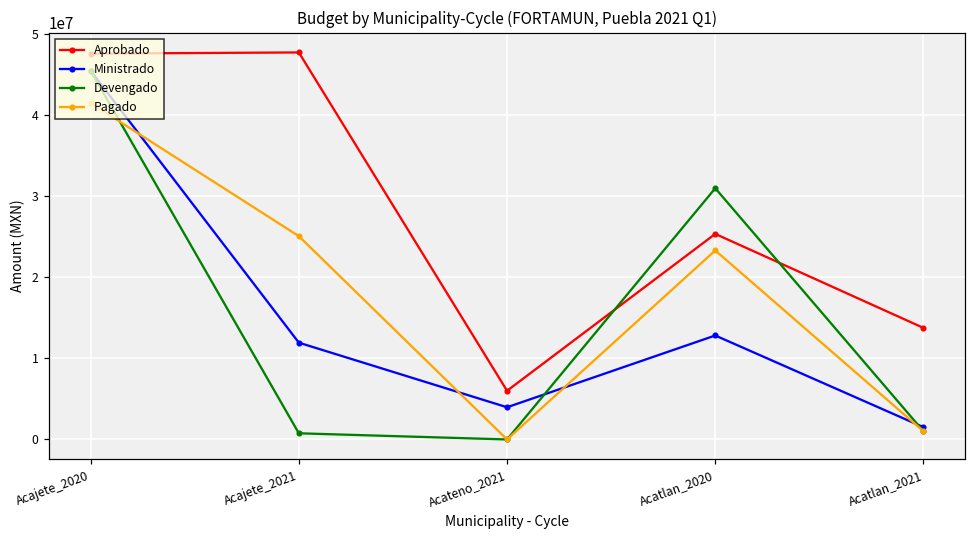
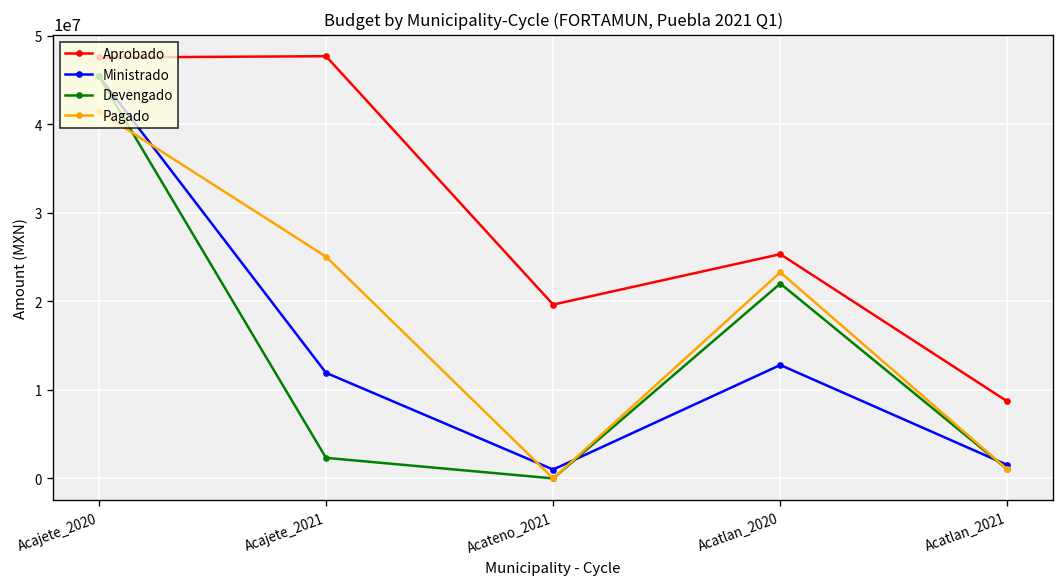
Devengado, Acajete_2021: 1000000 -> 2000000
Aprobado, Acateno_2021: 6000000 -> 20000000
Ministrado, Acateno_2021: 4000000 -> 1000000
Devengado, Acatlan_2020: 31000000 -> 22000000
Aprobado, Acatlan_2021: 14000000 -> 9000000
